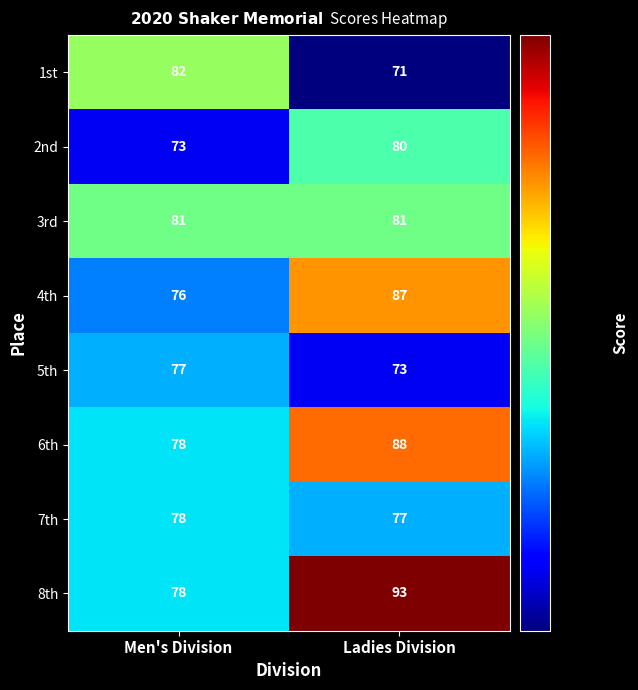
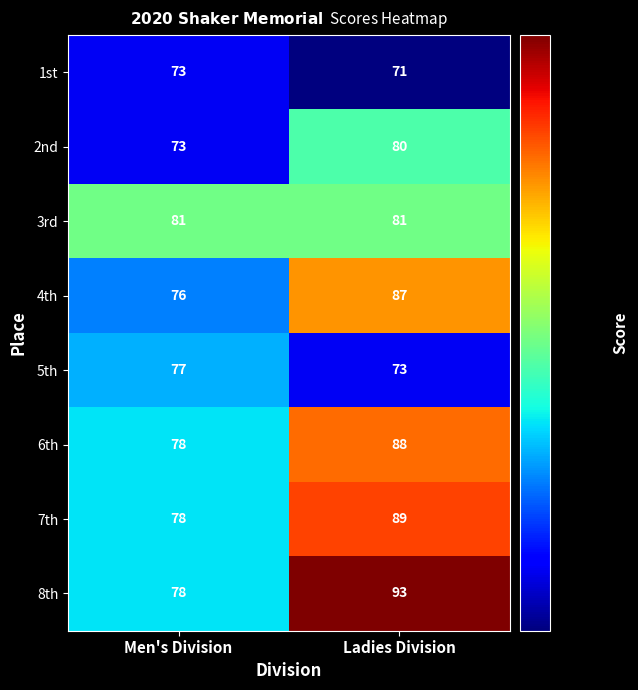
1st, Men's Division: 82 -> 73
7th, Ladies Division: 77 -> 89
